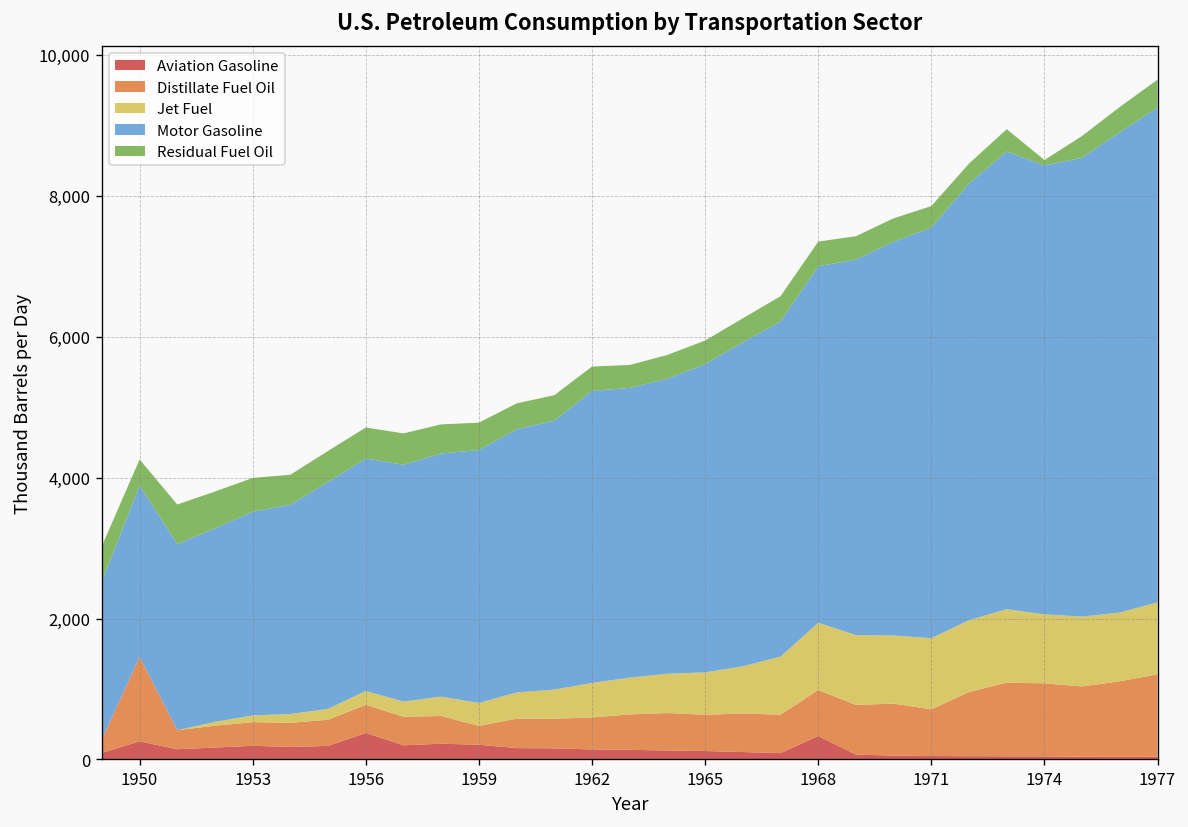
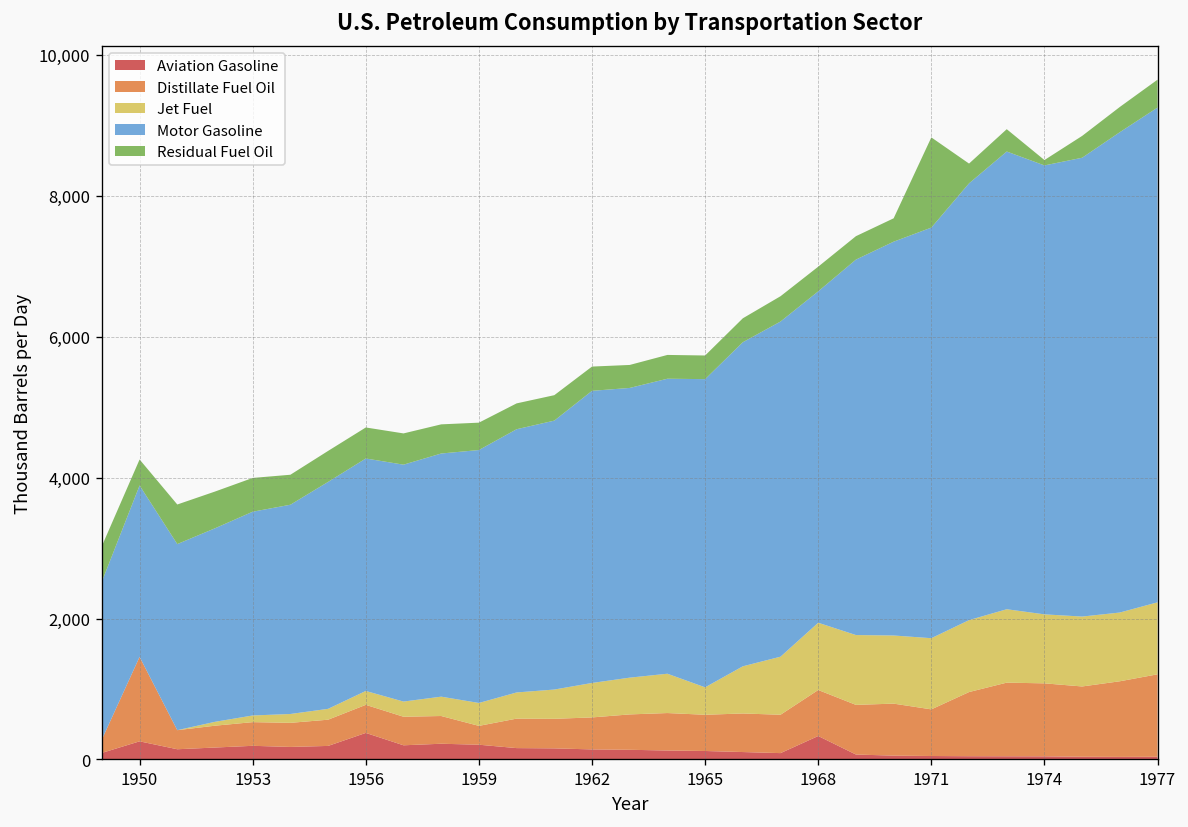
Jet Fuel, 1965: 600 -> 400
Motor Gasoline, 1968: 5,100 -> 4,700
Residual Fuel Oil, 1971: 300 -> 1,300
